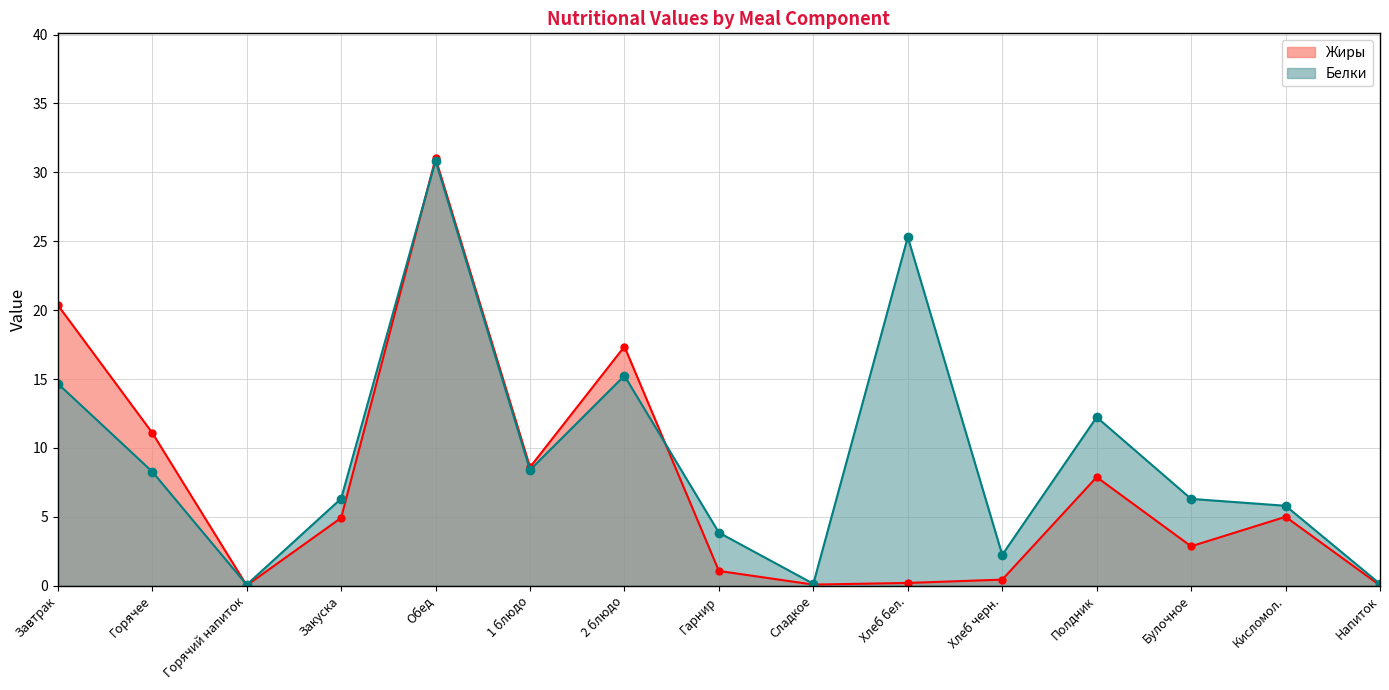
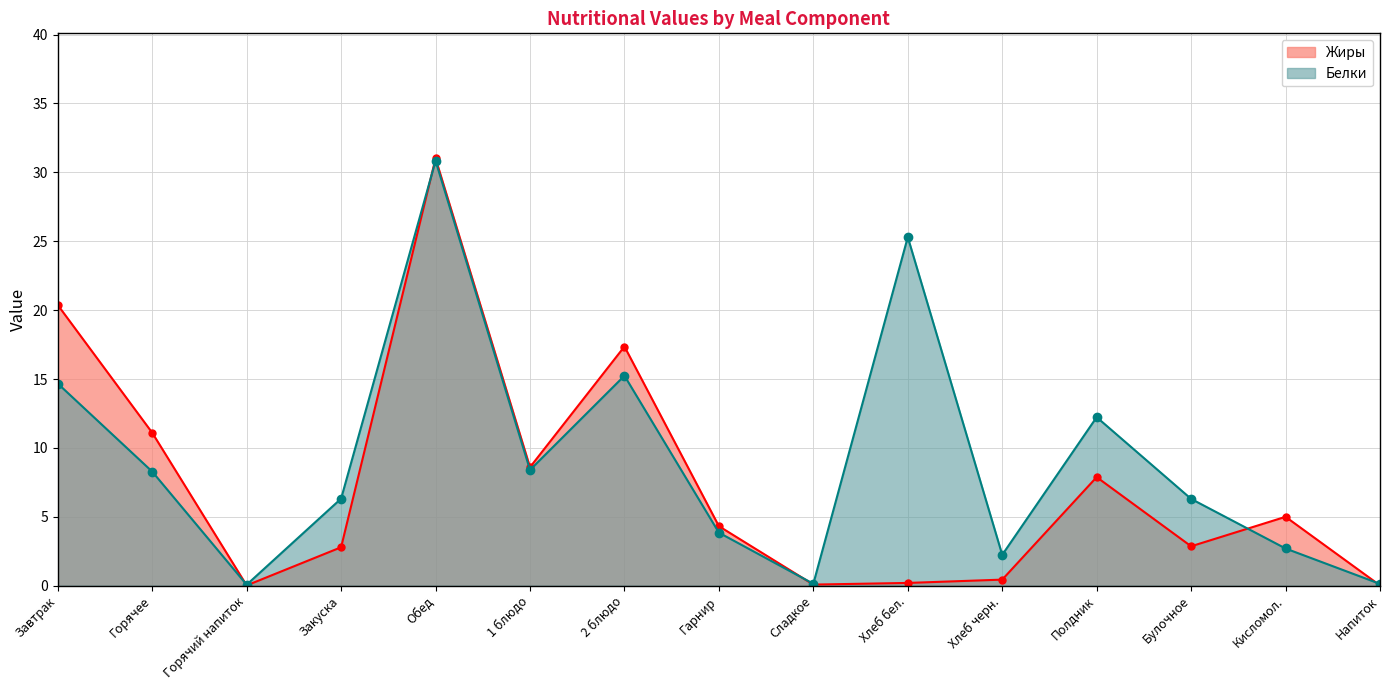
Жиры, Закуска: 4.9 -> 2.8
Жиры, Гарнир: 1.1 -> 4.3
Белки, Кисломол.: 5.8 -> 2.7
